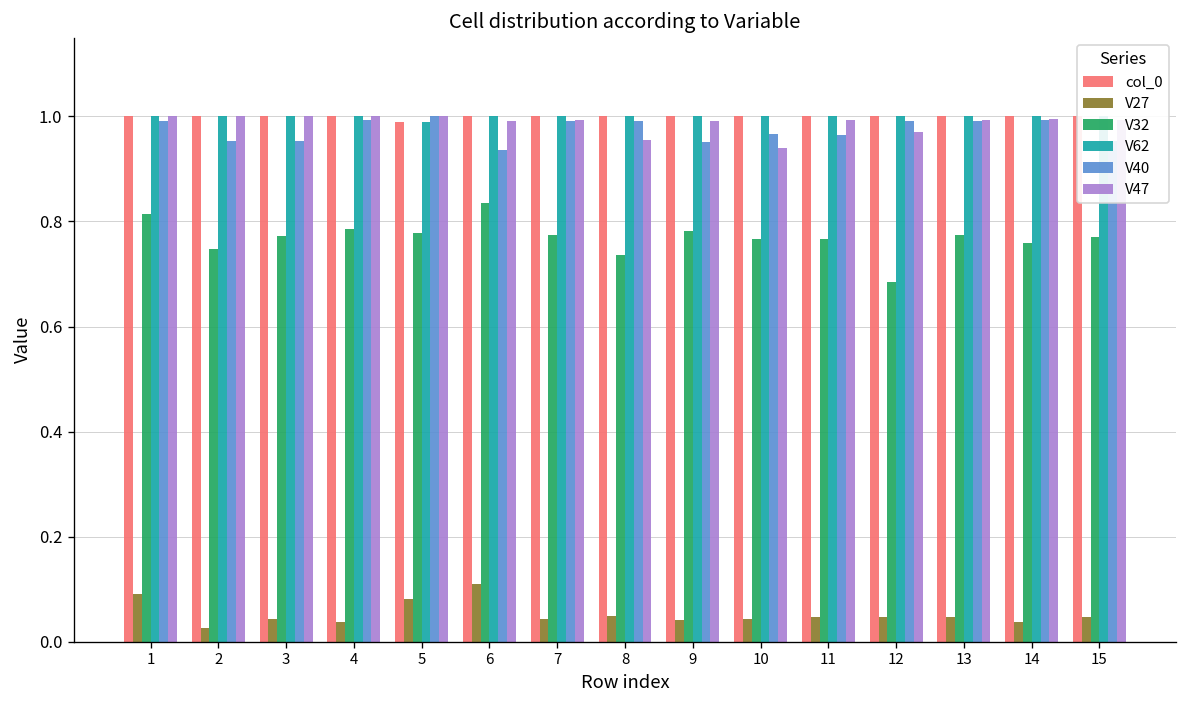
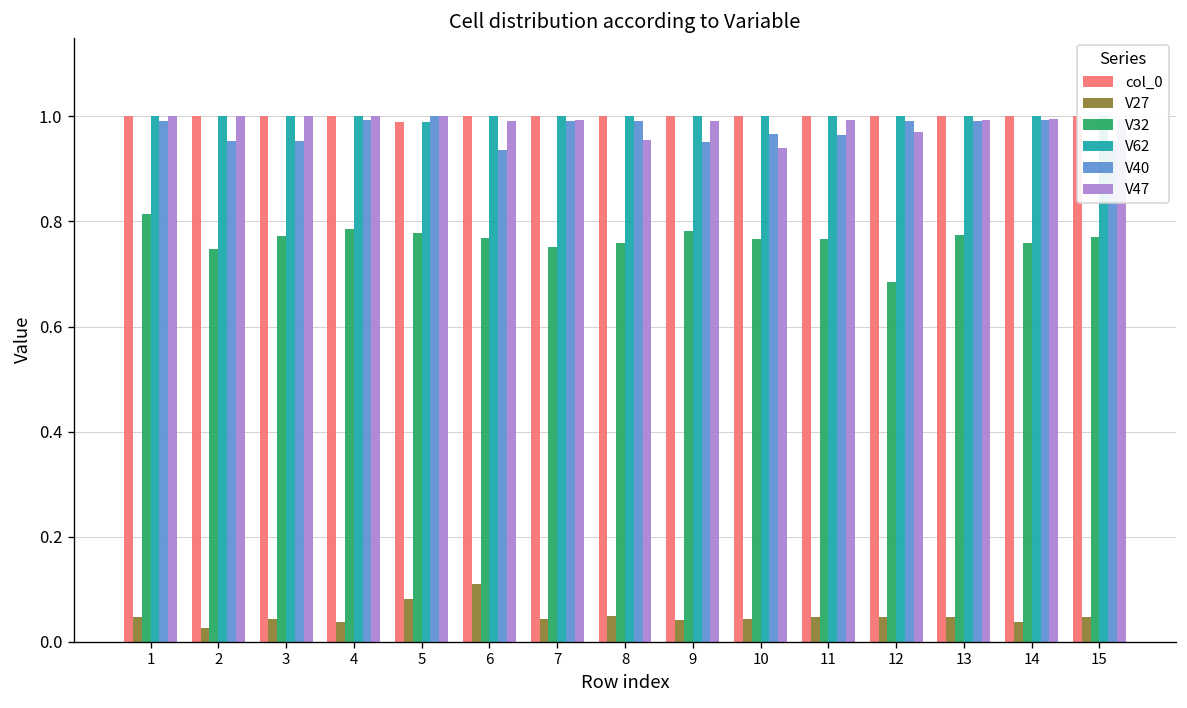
V27, 1: 0.09 -> 0.05
V32, 6: 0.83 -> 0.77
V32, 7: 0.77 -> 0.75
V32, 8: 0.74 -> 0.76
